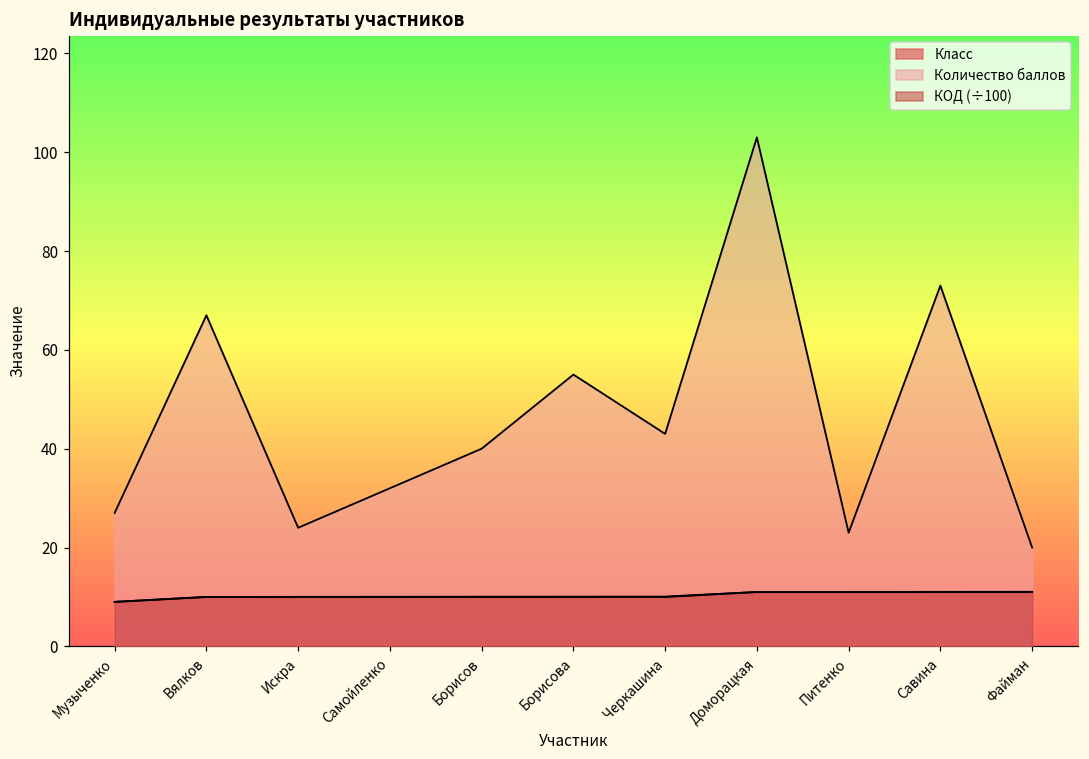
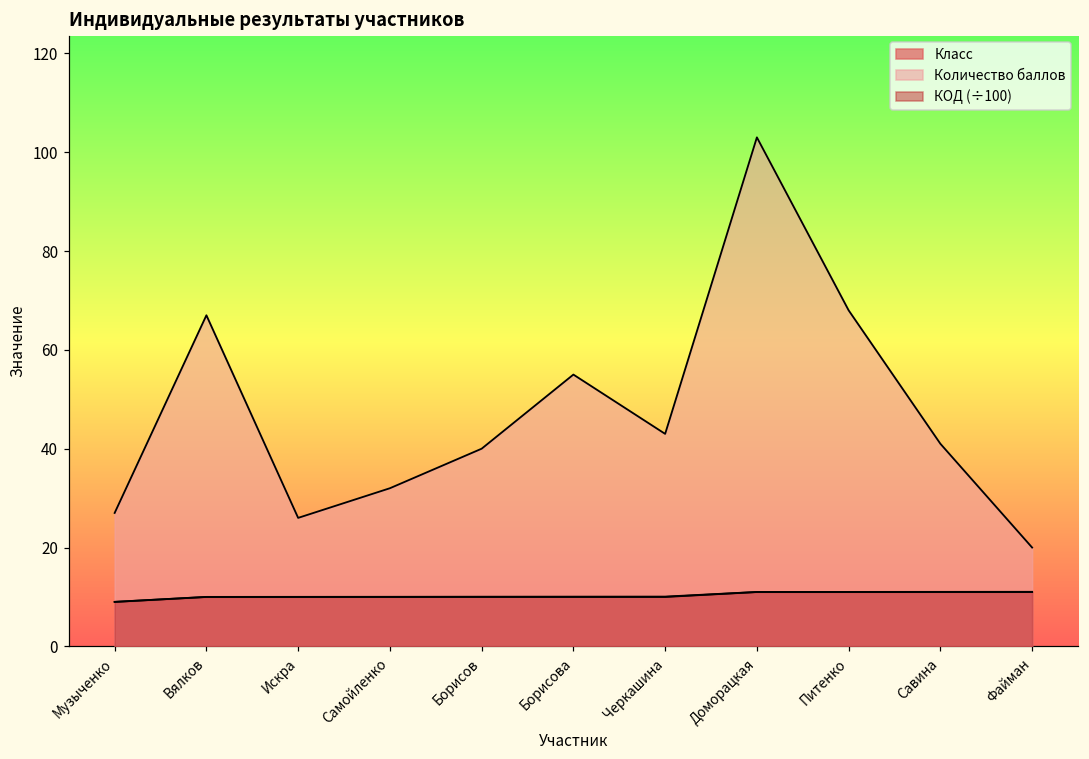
Количество баллов, Искра: 24 -> 26
Количество баллов, Питенко: 23 -> 68
Количество баллов, Савина: 73 -> 41
